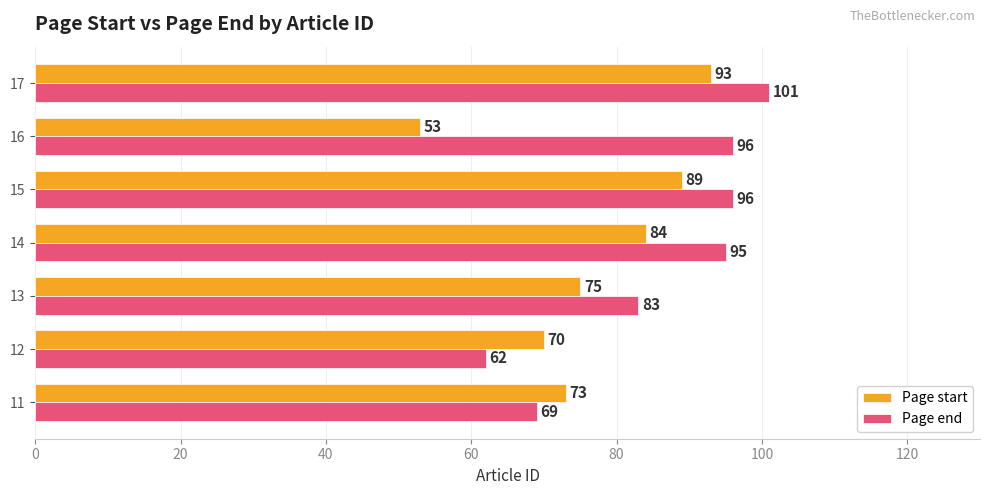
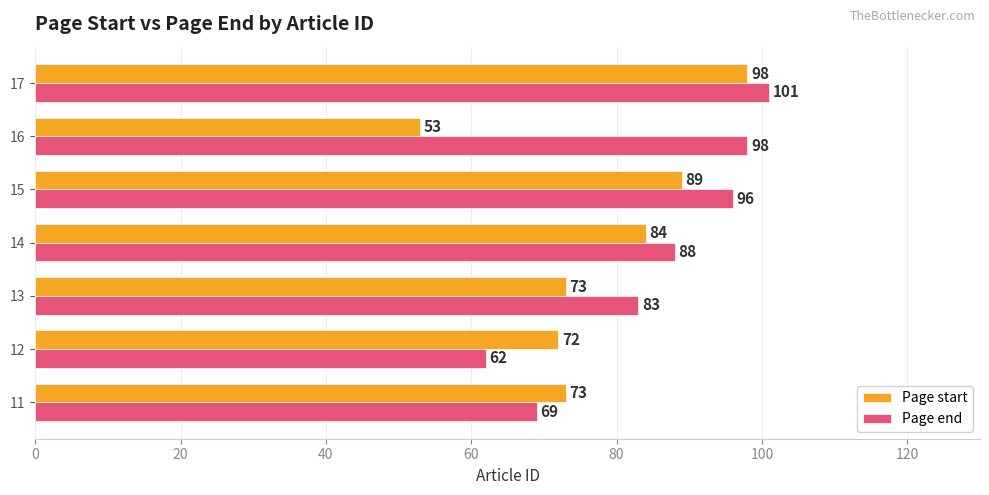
Page start, 17: 93 -> 98
Page end, 16: 96 -> 98
Page end, 14: 95 -> 88
Page start, 13: 75 -> 73
Page start, 12: 70 -> 72
